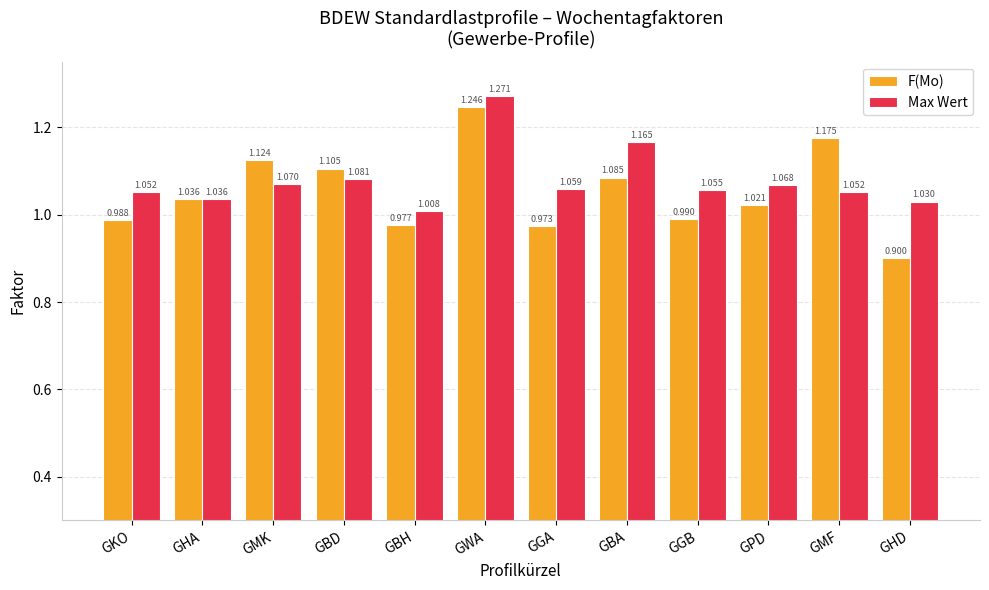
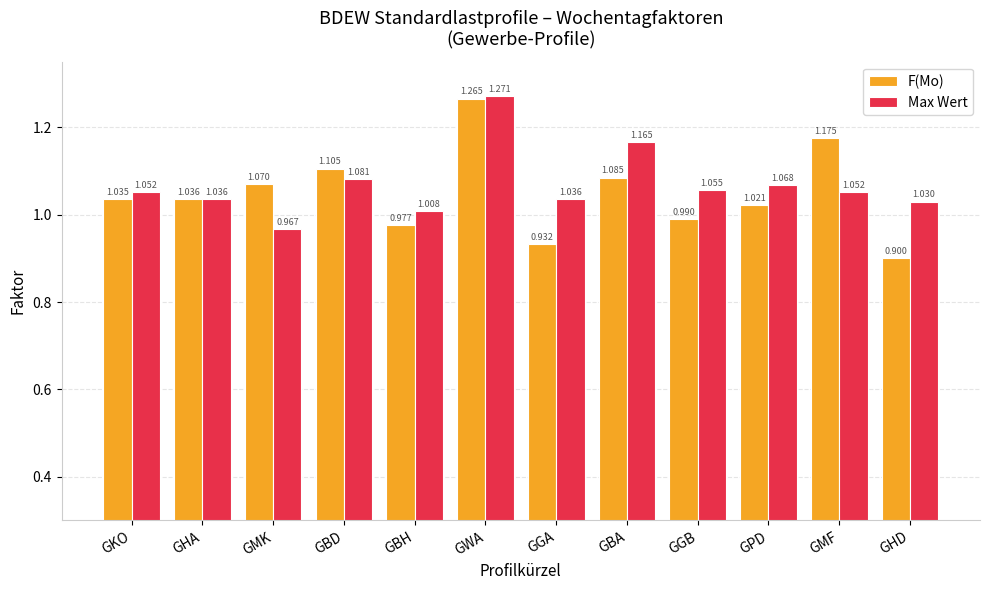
F(Mo), GKO: 0.988 -> 1.035
F(Mo), GMK: 1.124 -> 1.070
Max Wert, GMK: 1.070 -> 0.967
F(Mo), GWA: 1.246 -> 1.265
F(Mo), GGA: 0.973 -> 0.932
Max Wert, GGA: 1.059 -> 1.036
